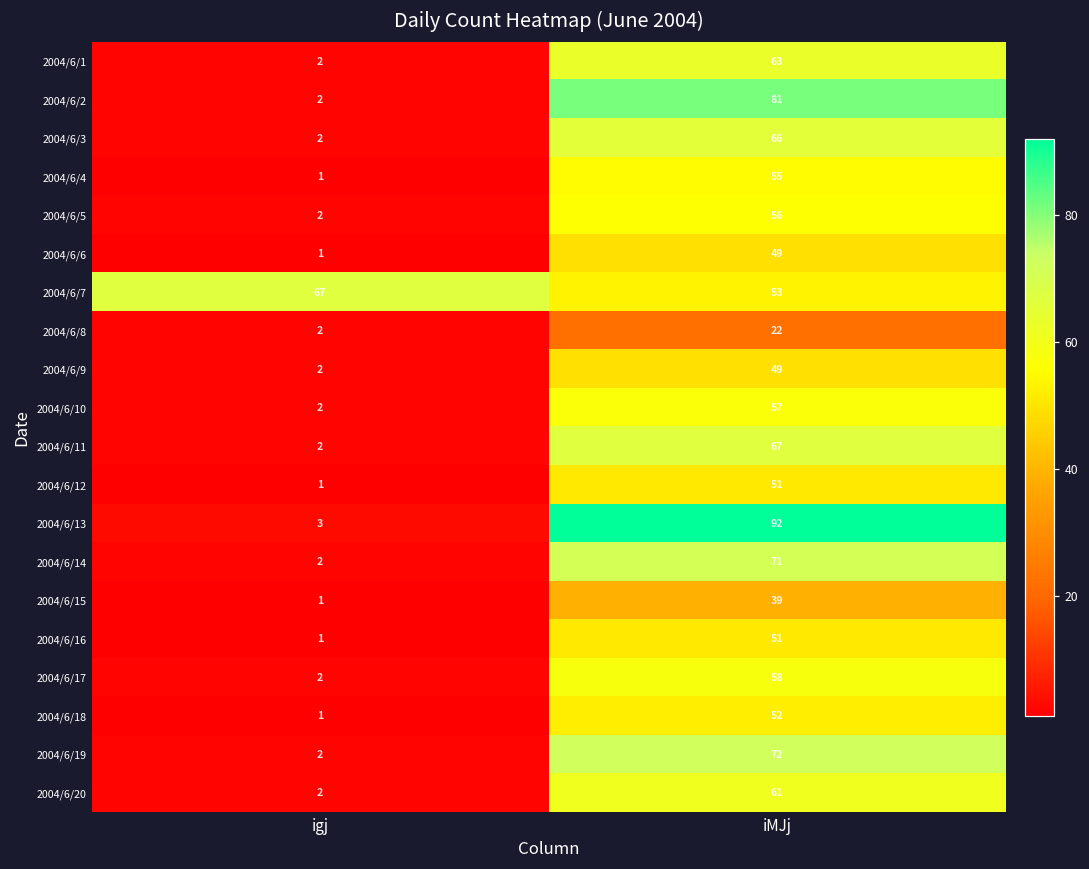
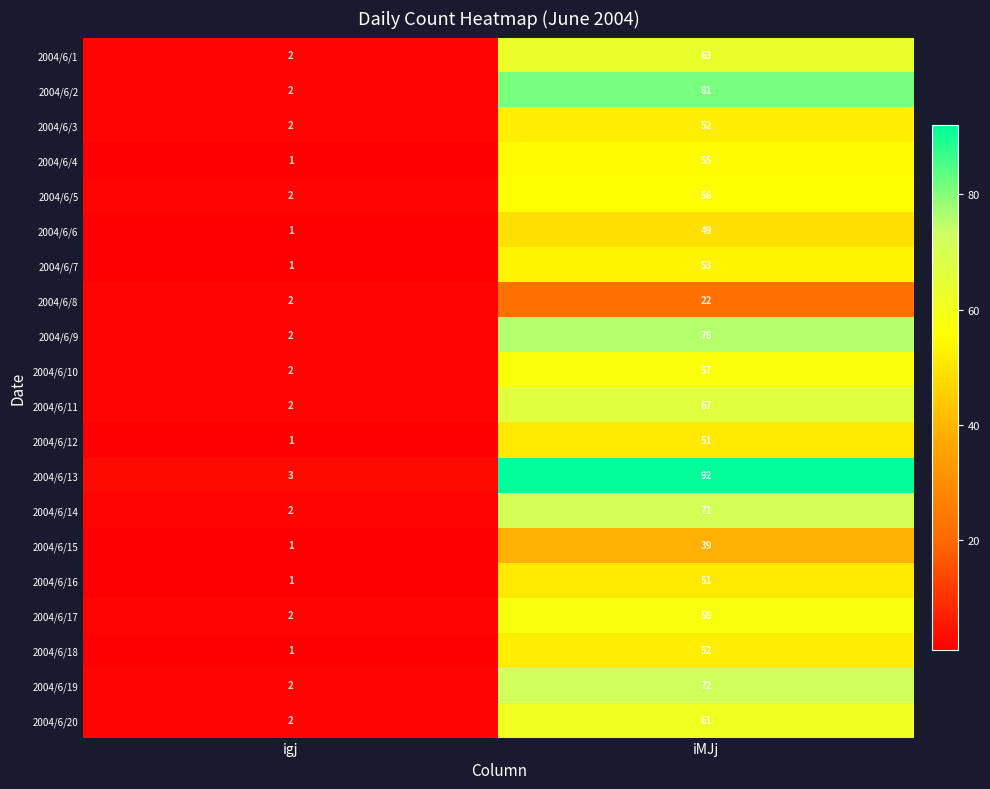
2004/6/3, iMJj: 66 -> 52
2004/6/7, igj: 67 -> 1
2004/6/9, iMJj: 49 -> 76
